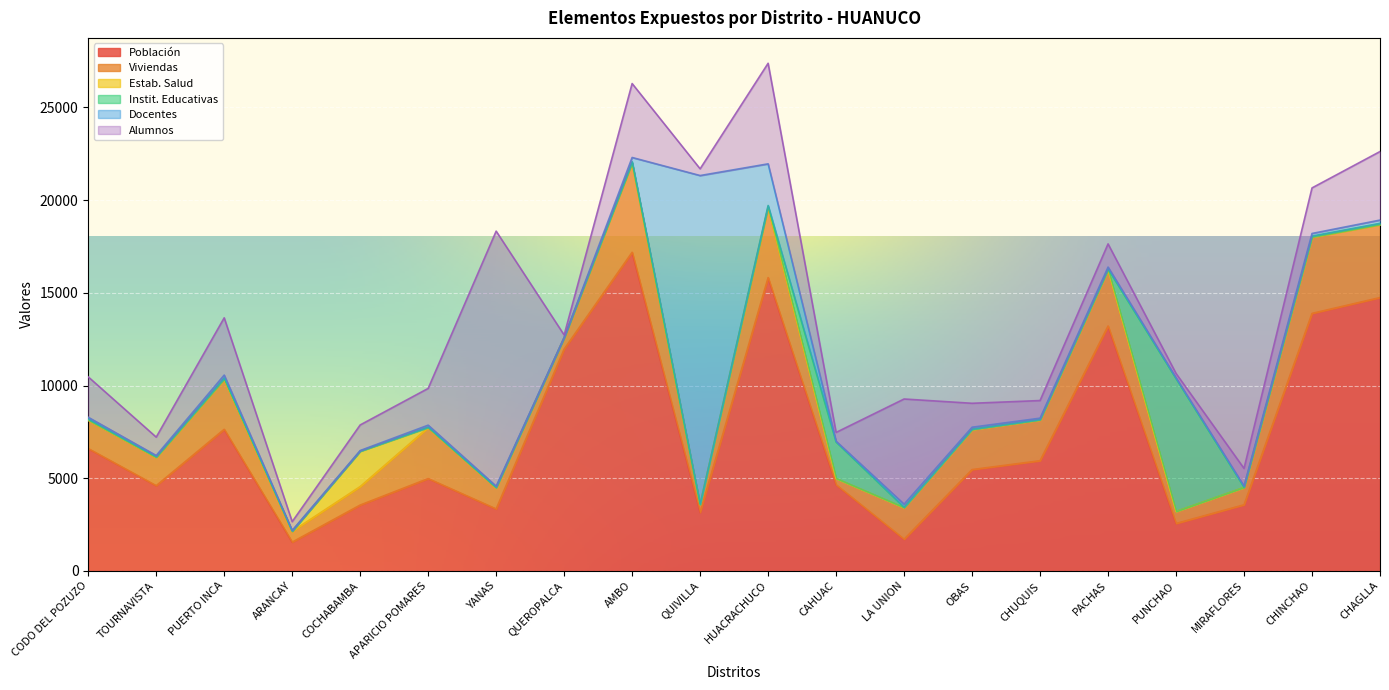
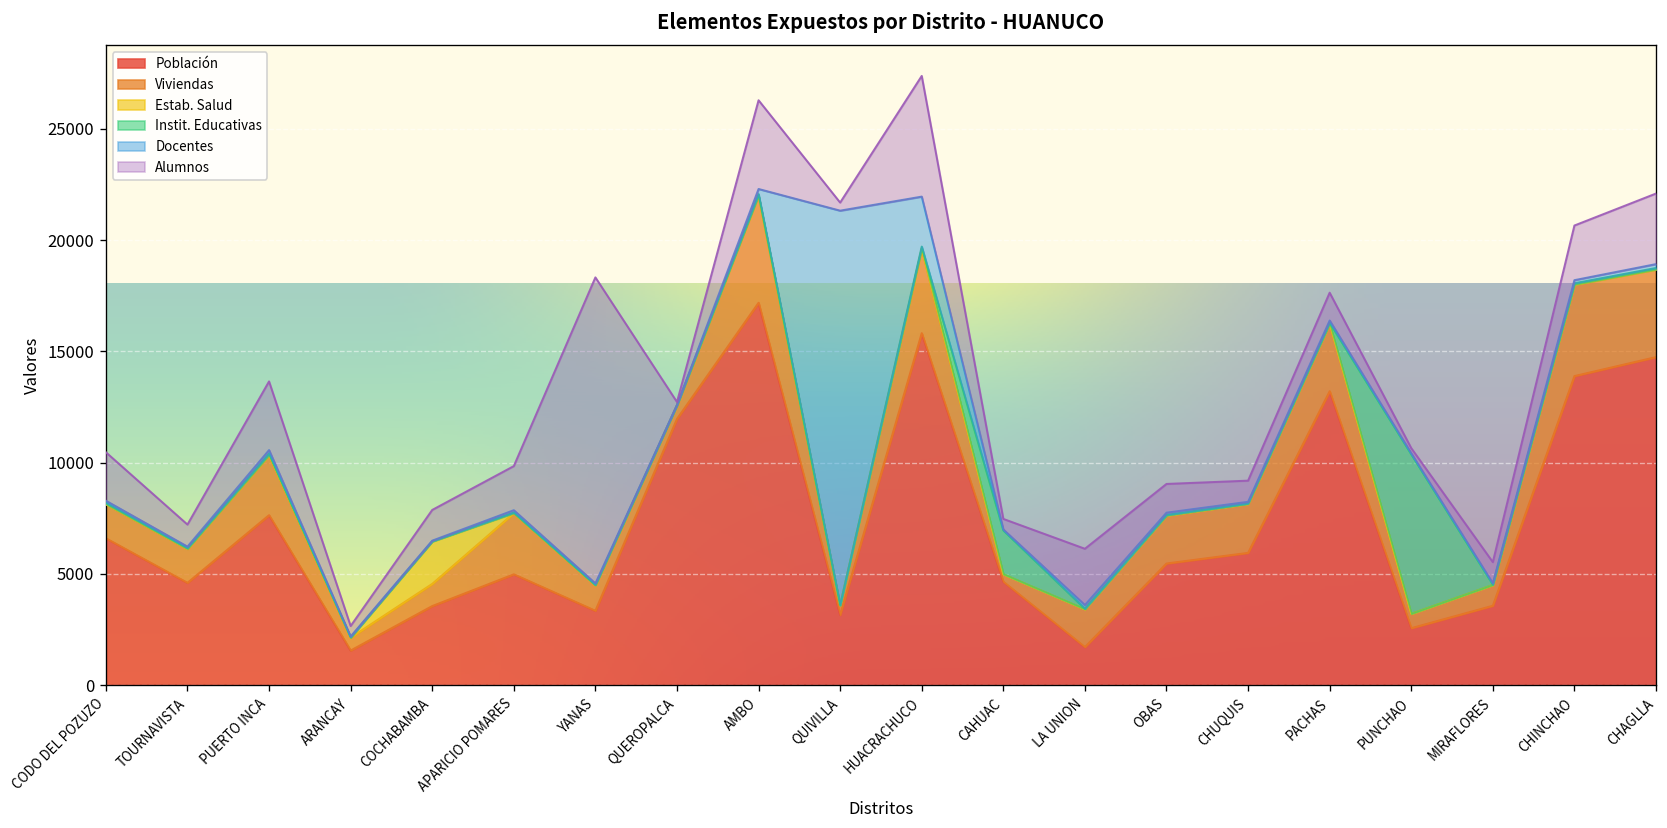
Alumnos, LA UNION: 5700 -> 2500
Alumnos, CHAGLLA: 3700 -> 3200
